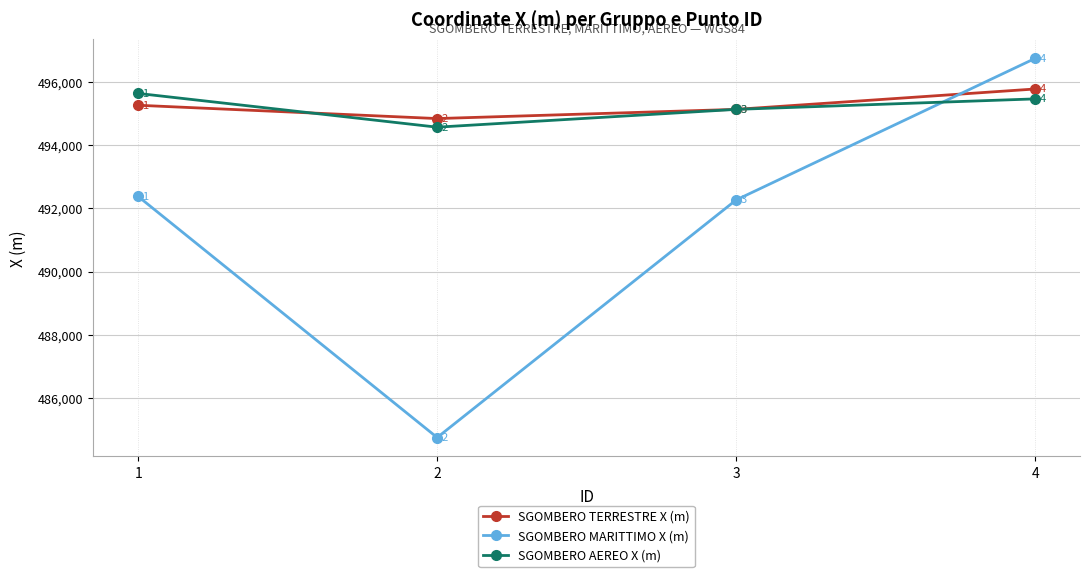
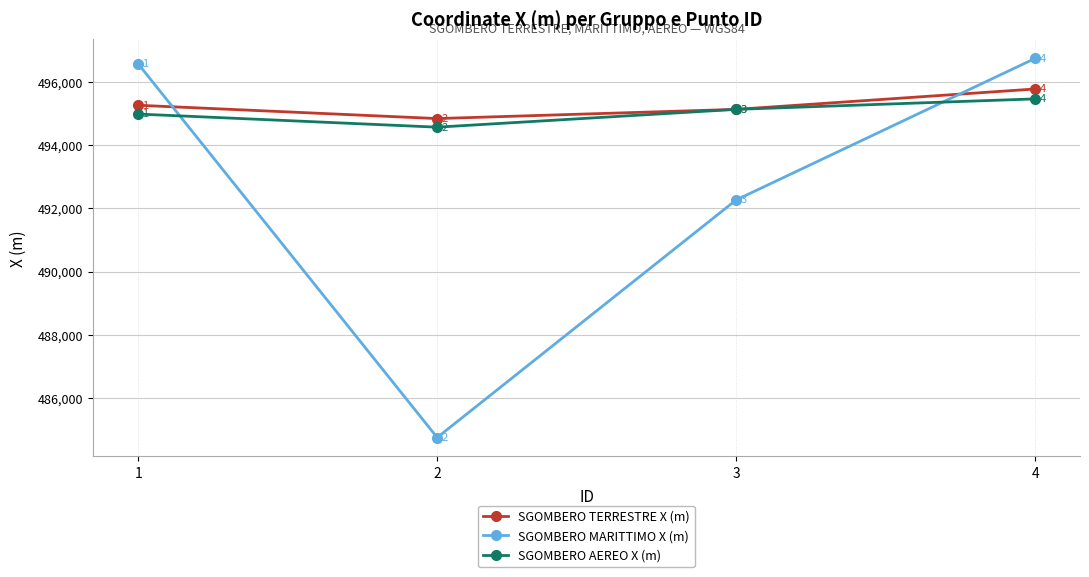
SGOMBERO MARITTIMO X (m), 1: 492,400 -> 496,600
SGOMBERO AEREO X (m), 1: 495,600 -> 495,000
